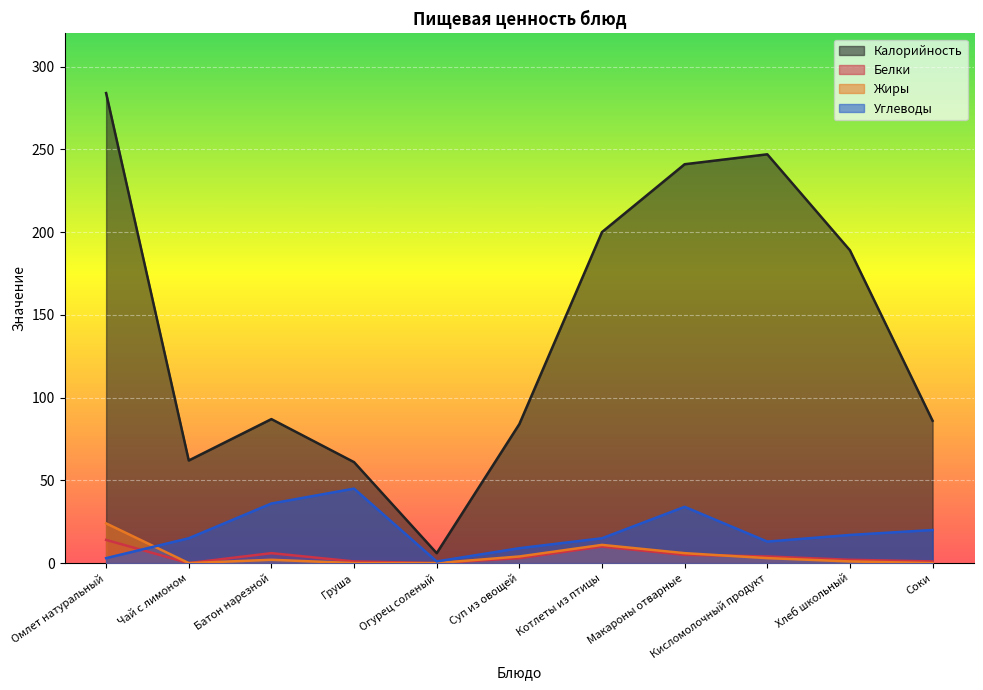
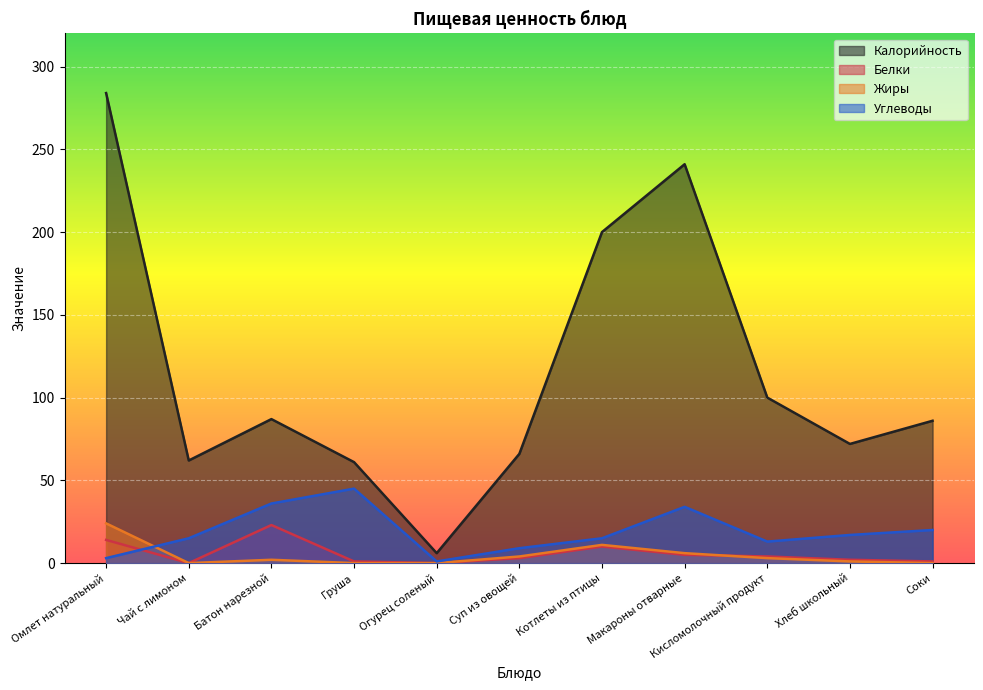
Белки, Батон нарезной: 6 -> 23
Калорийность, Суп из овощей: 84 -> 66
Калорийность, Кисломолочный продукт: 247 -> 100
Калорийность, Хлеб школьный: 189 -> 72
